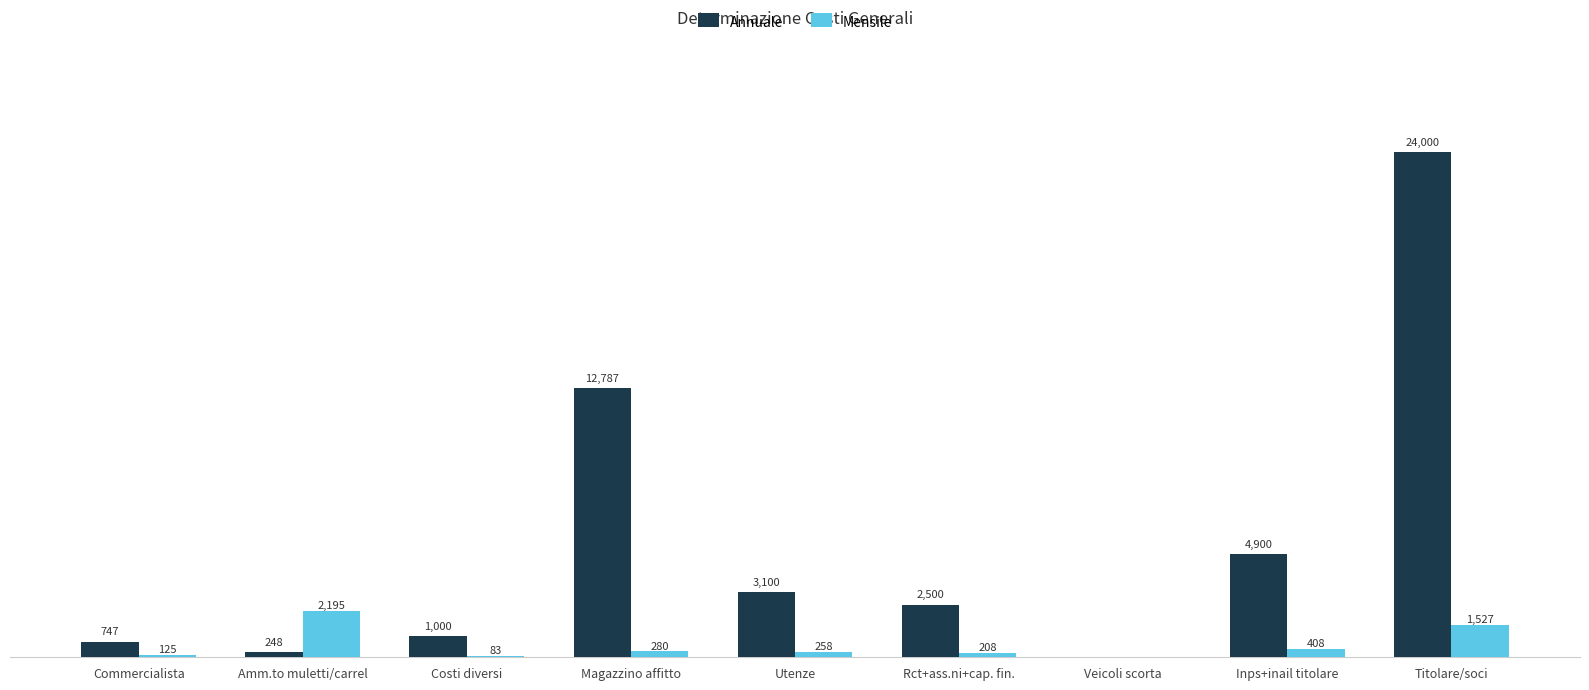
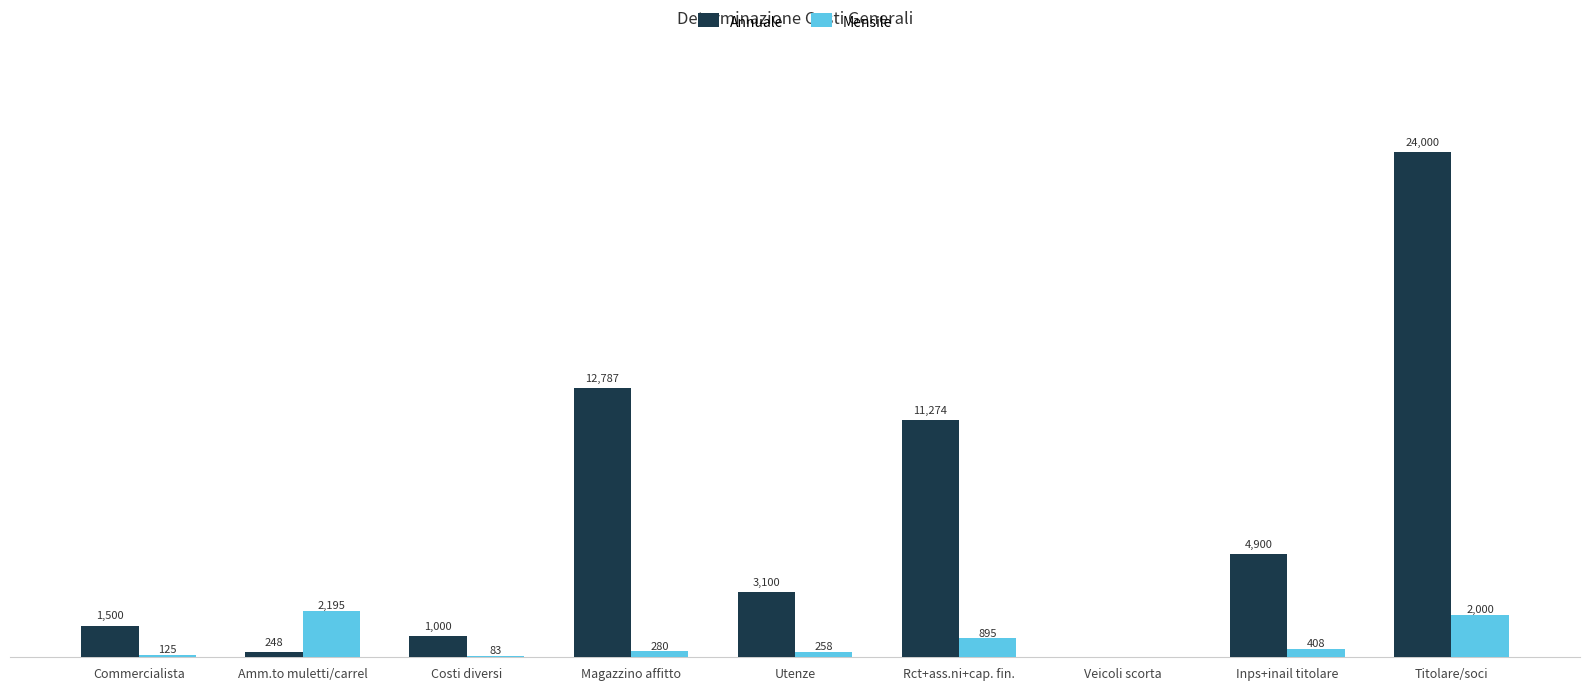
Annuale, Commercialista: 747 -> 1,500
Annuale, Rct+ass.ni+cap. fin.: 2,500 -> 11,274
Mensile, Rct+ass.ni+cap. fin.: 208 -> 895
Mensile, Titolare/soci: 1,527 -> 2,000
